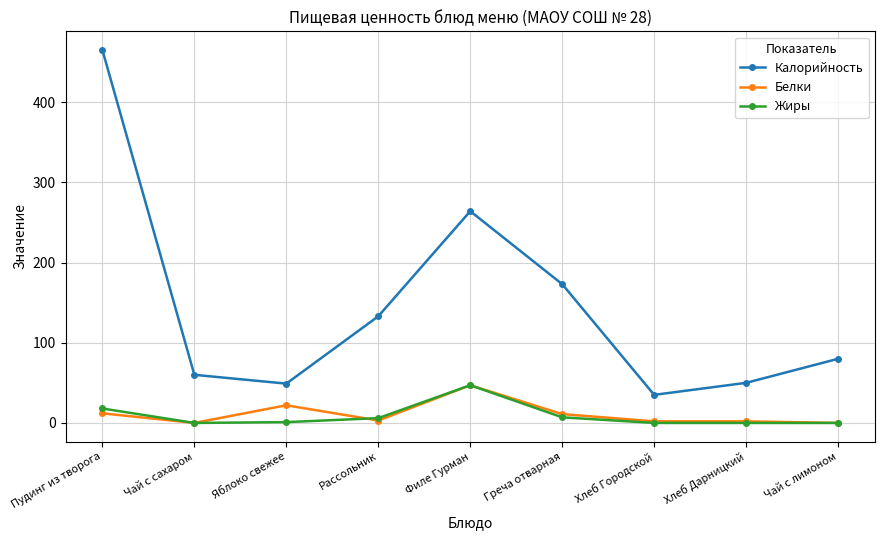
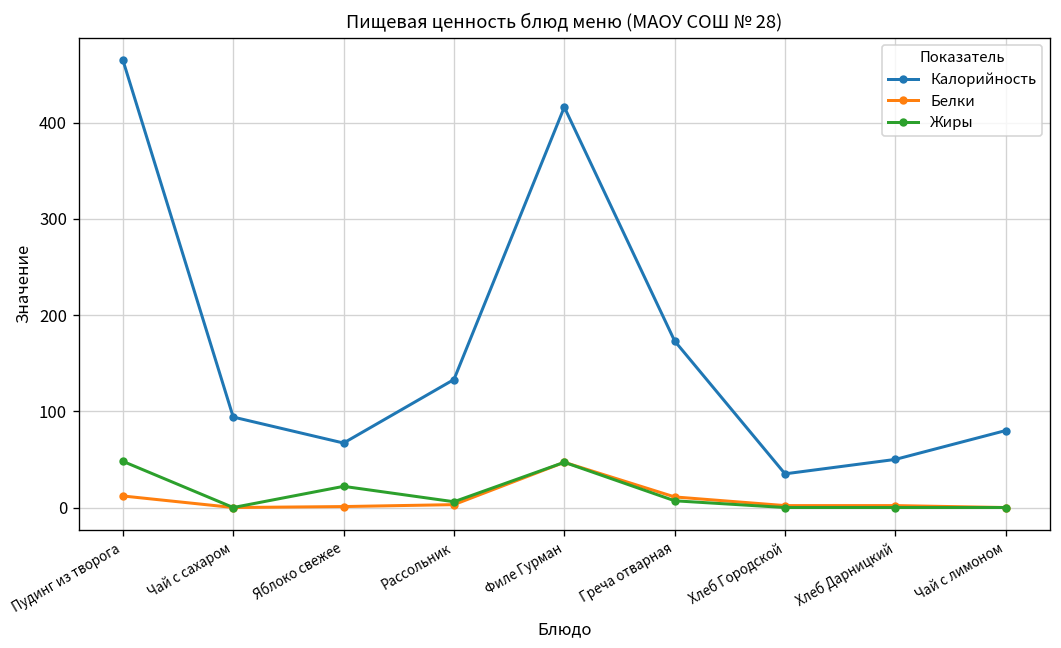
Жиры, Пудинг из творога: 20 -> 50
Калорийность, Чай с сахаром: 60 -> 90
Калорийность, Яблоко свежее: 50 -> 70
Белки, Яблоко свежее: 20 -> 0
Жиры, Яблоко свежее: 0 -> 20
Калорийность, Филе Гурман: 260 -> 420
